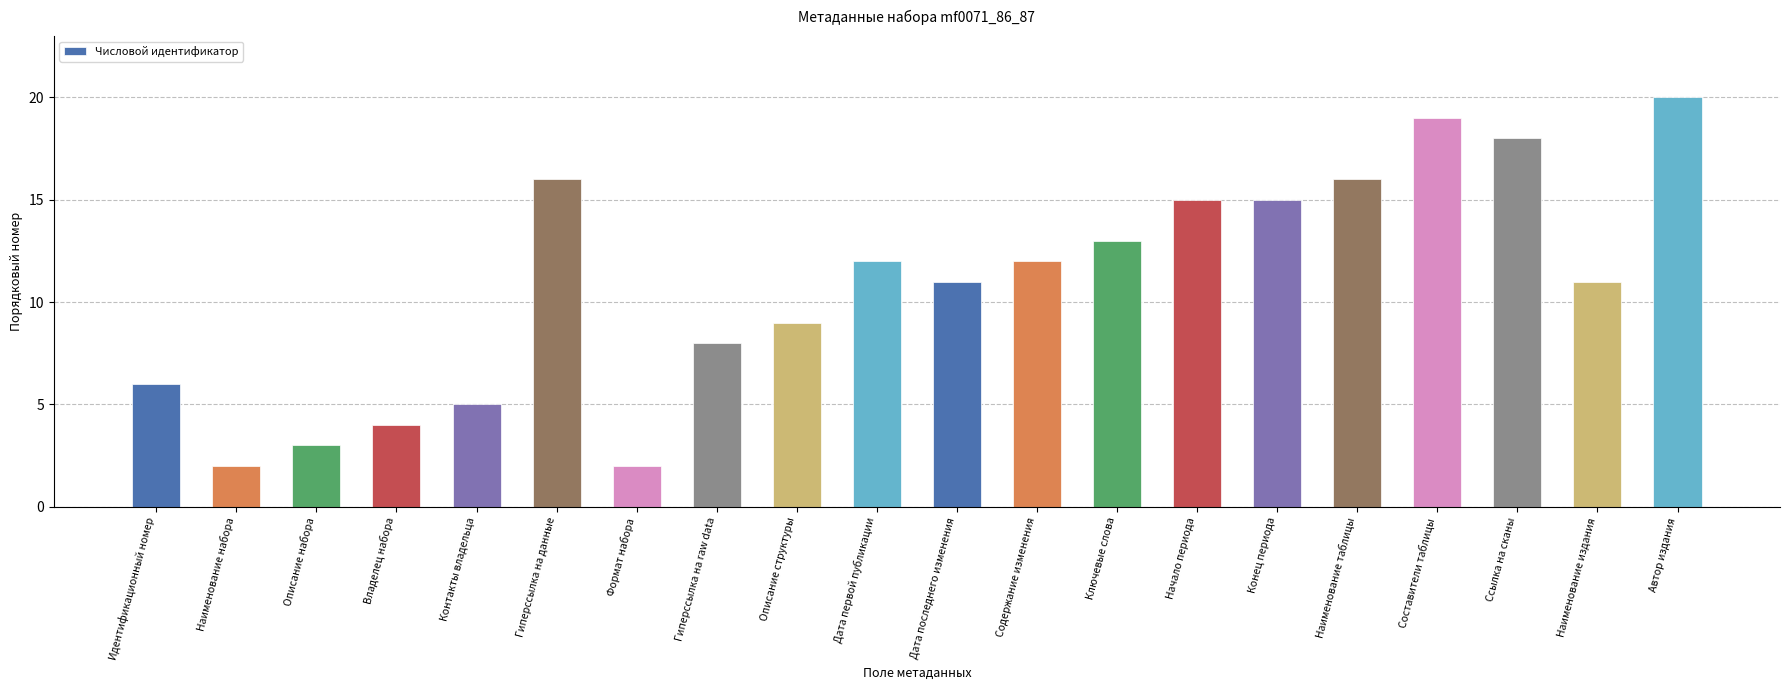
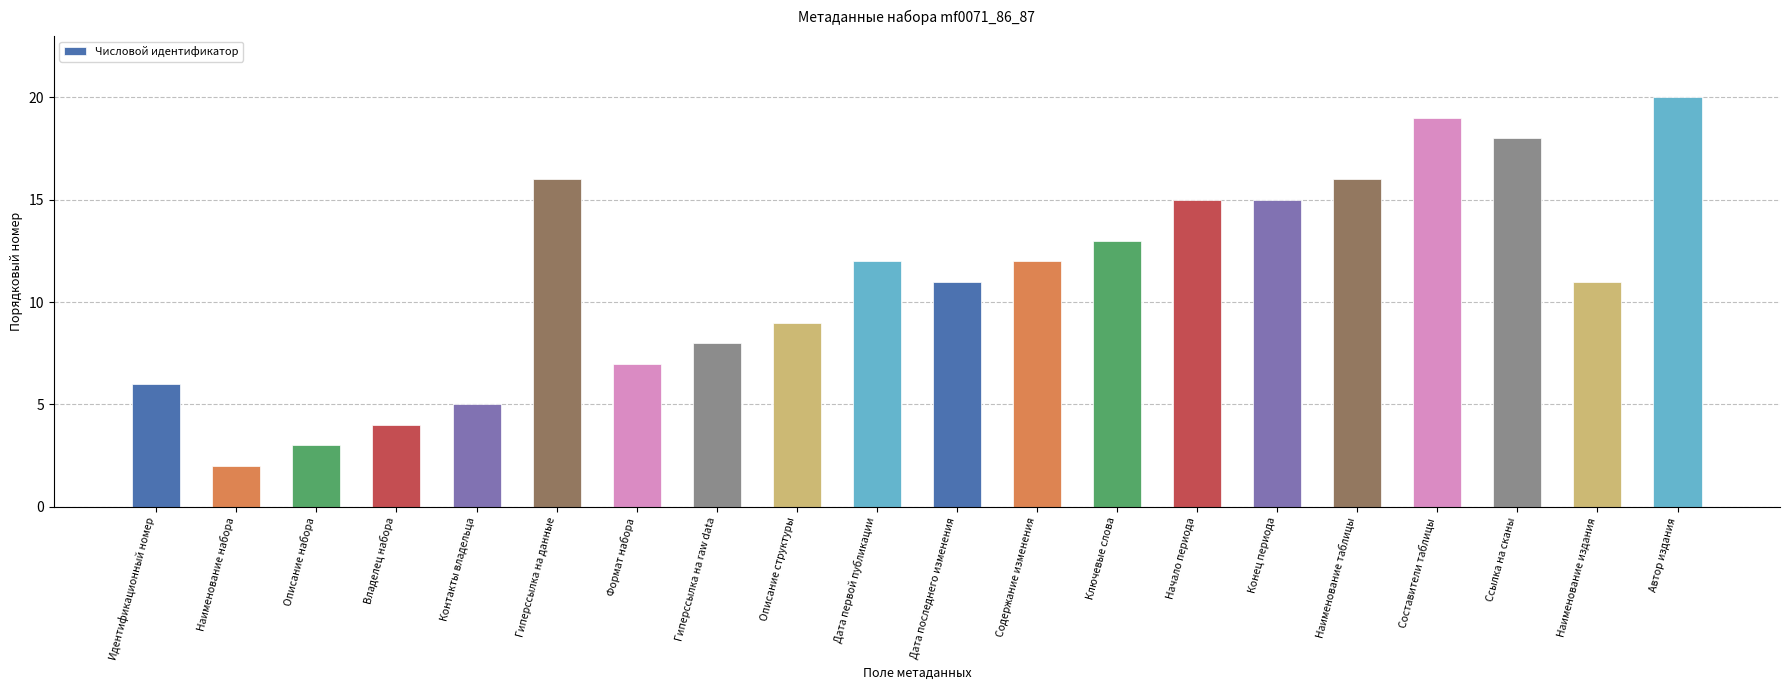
Формат набора: 2 -> 7
